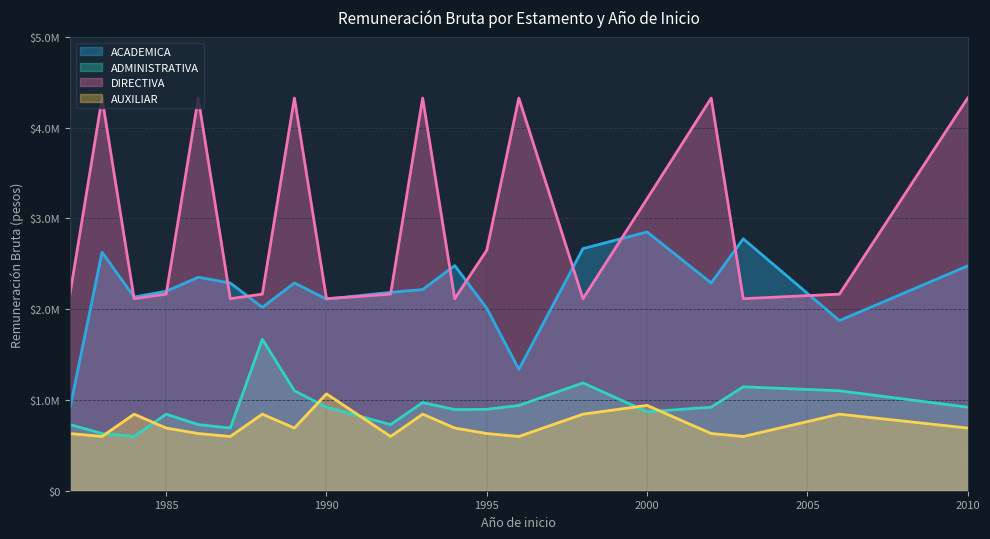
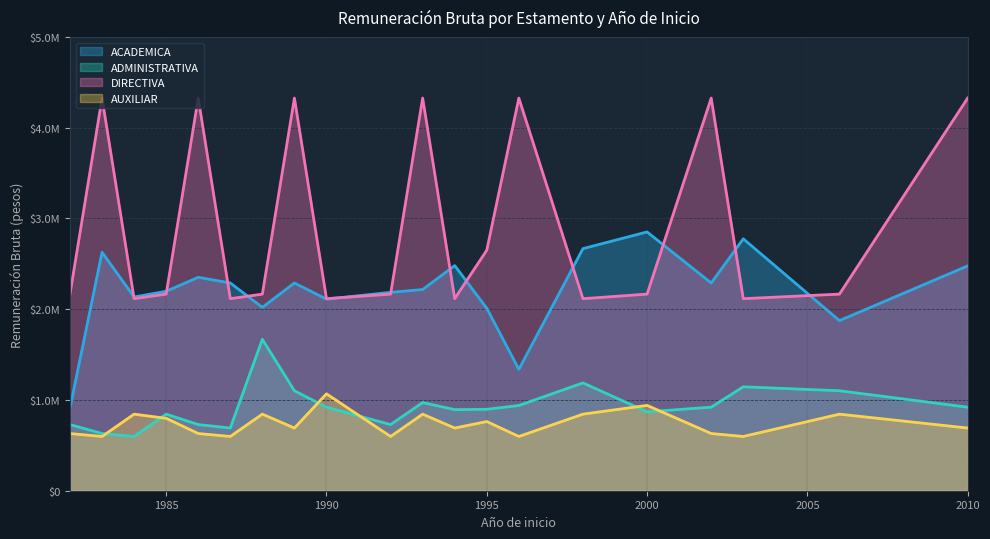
AUXILIAR, 1985: $700000 -> $800000
AUXILIAR, 1995: $600000 -> $800000
DIRECTIVA, 2000: $3200000 -> $2200000
